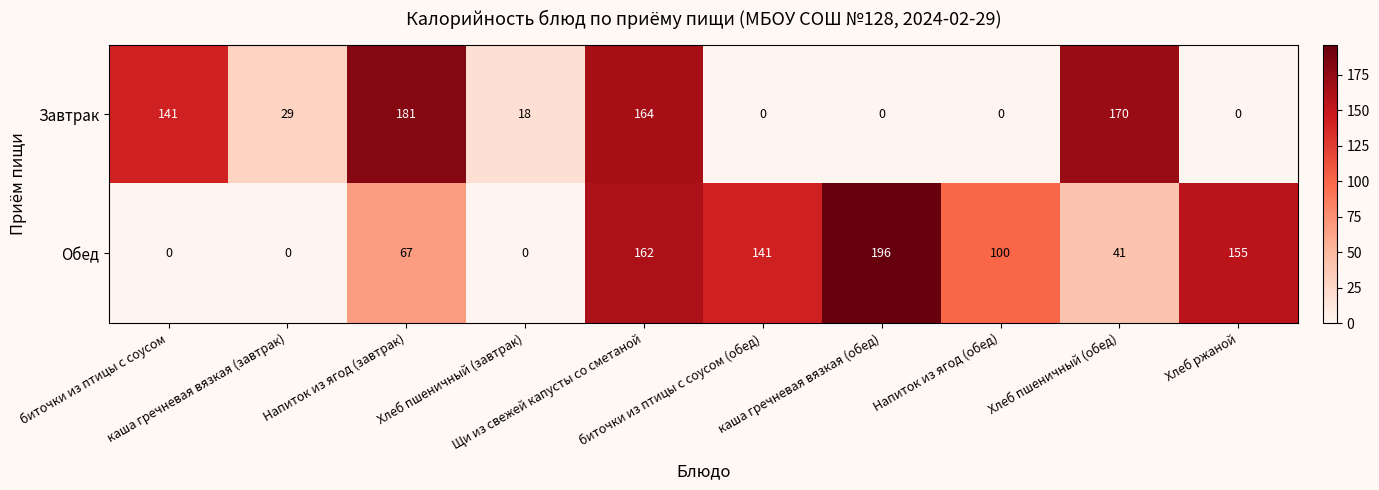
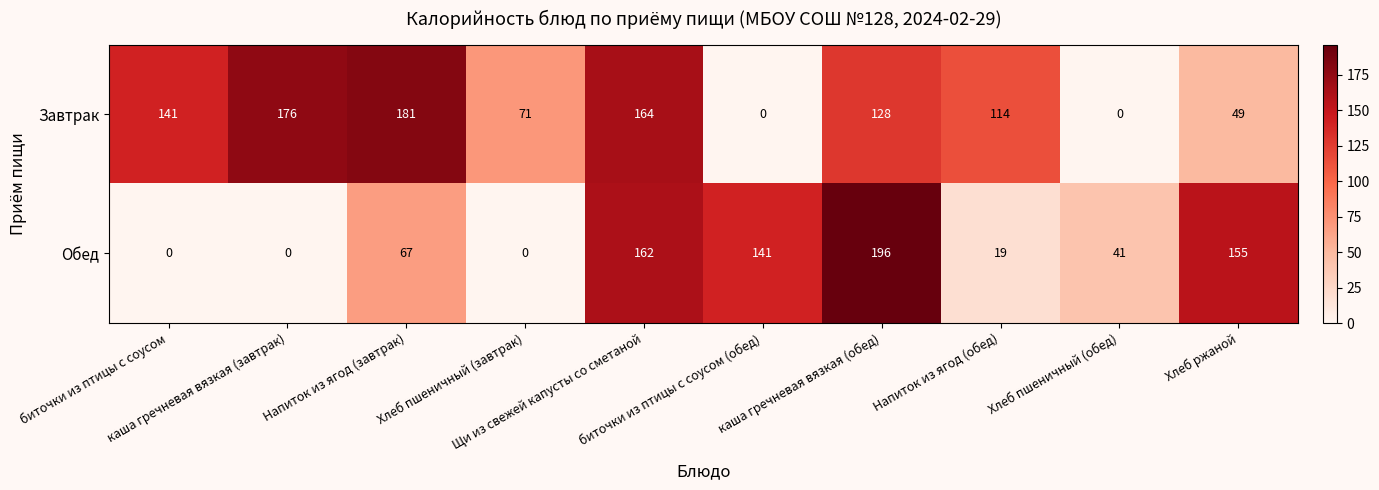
Завтрак, каша гречневая вязкая (завтрак): 29 -> 176
Завтрак, Хлеб пшеничный (завтрак): 18 -> 71
Завтрак, каша гречневая вязкая (обед): 0 -> 128
Завтрак, Напиток из ягод (обед): 0 -> 114
Завтрак, Хлеб пшеничный (обед): 170 -> 0
Завтрак, Хлеб ржаной: 0 -> 49
Обед, Напиток из ягод (обед): 100 -> 19
